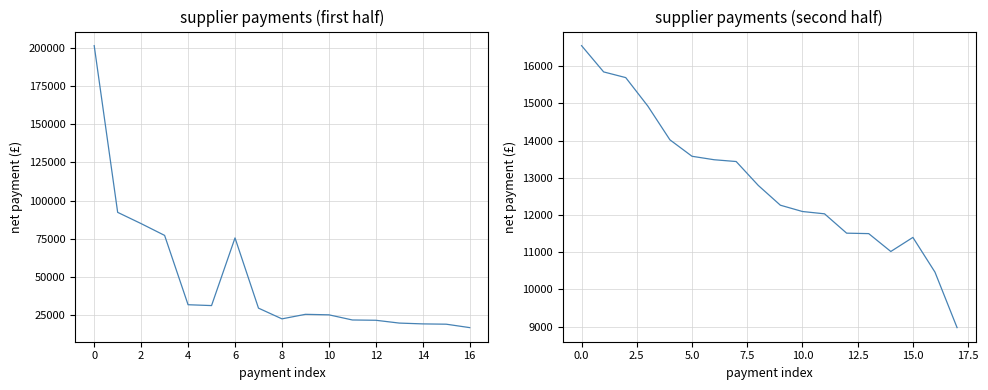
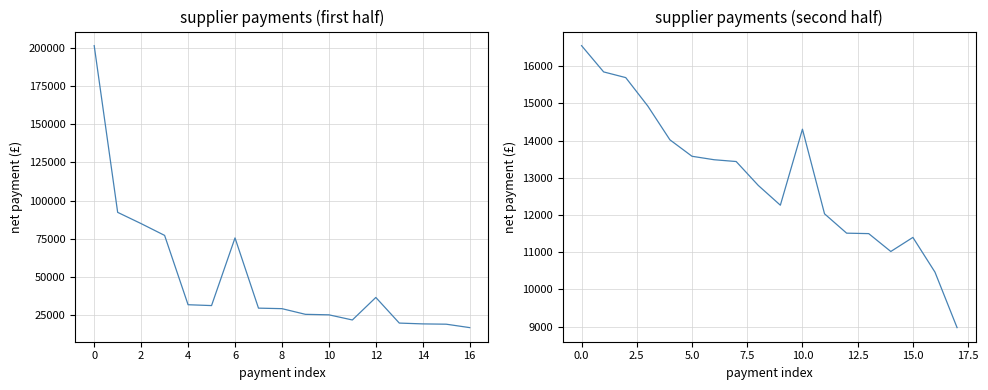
supplier payments (first half), 8: 22000 -> 29000
supplier payments (first half), 12: 21000 -> 36000
supplier payments (second half), 10.0: 12100 -> 14300
